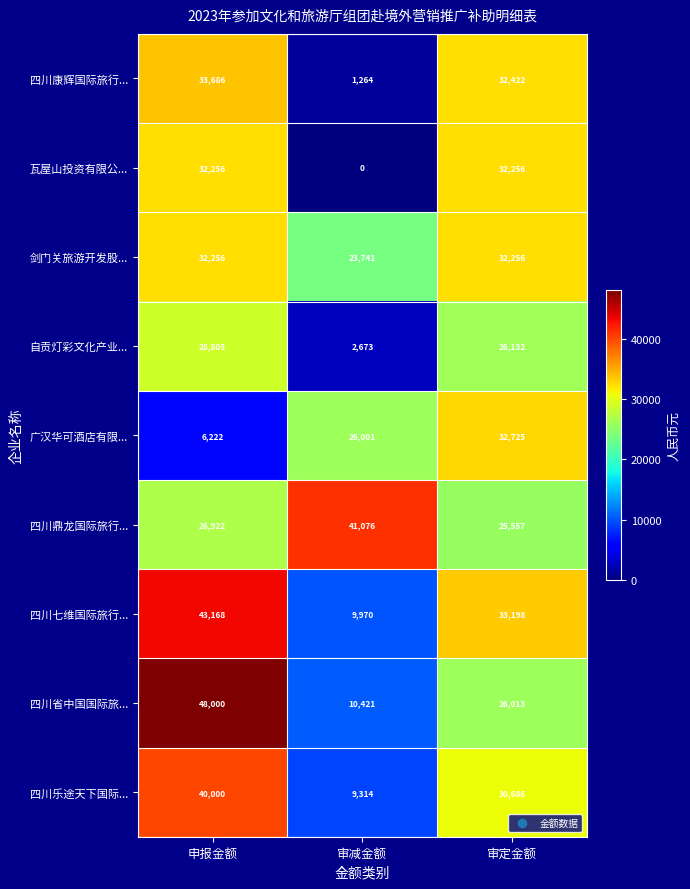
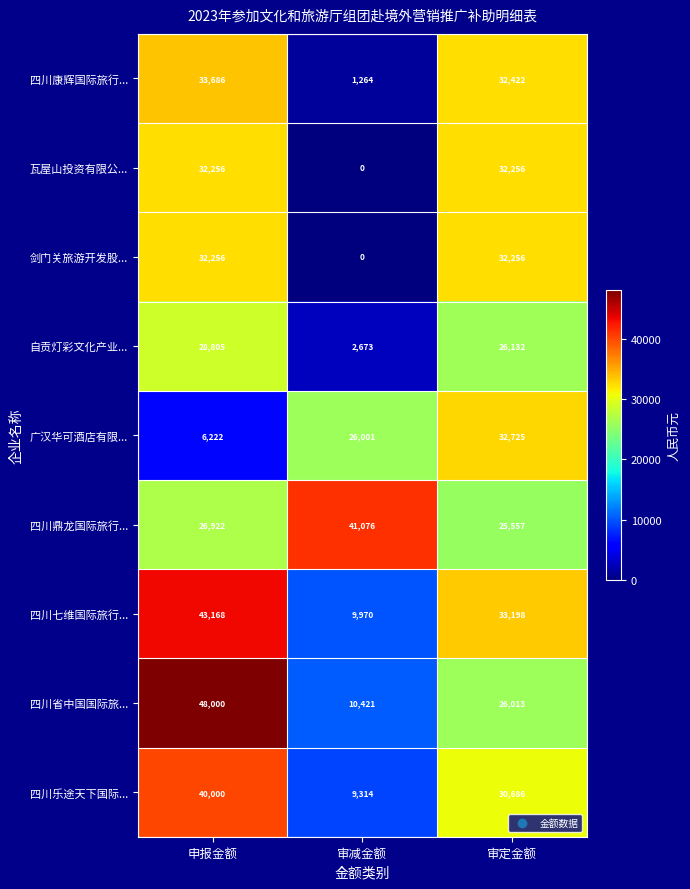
剑门关旅游开发股..., 审减金额: 23,741 -> 0
